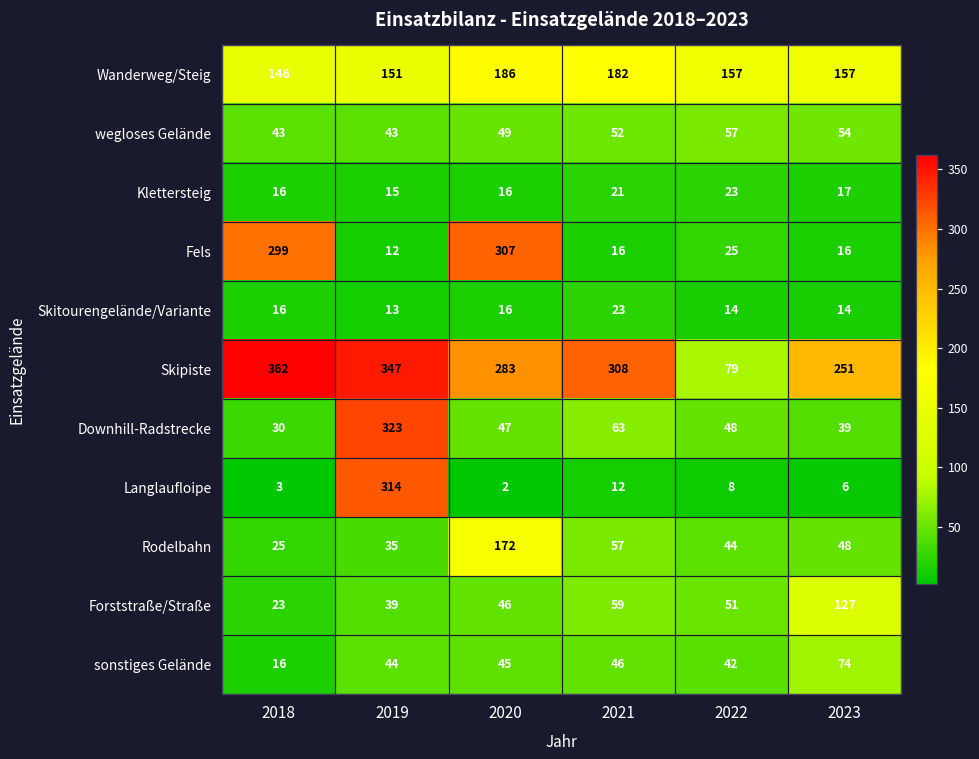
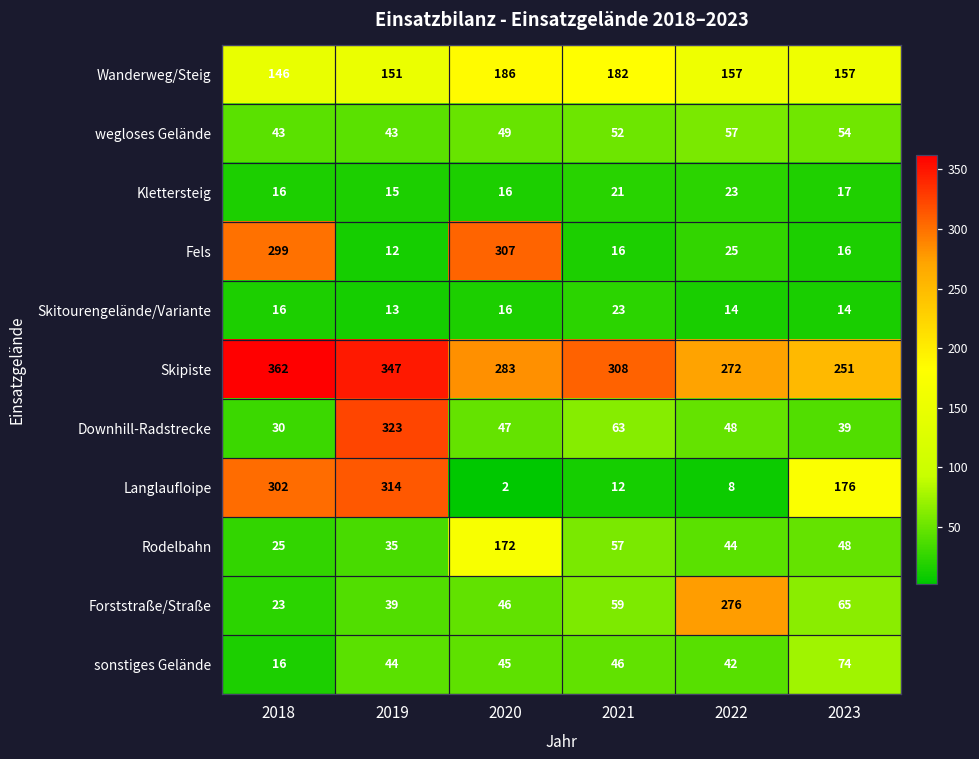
Skipiste, 2022: 79 -> 272
Langlaufloipe, 2018: 3 -> 302
Langlaufloipe, 2023: 6 -> 176
Forststraße/Straße, 2022: 51 -> 276
Forststraße/Straße, 2023: 127 -> 65
